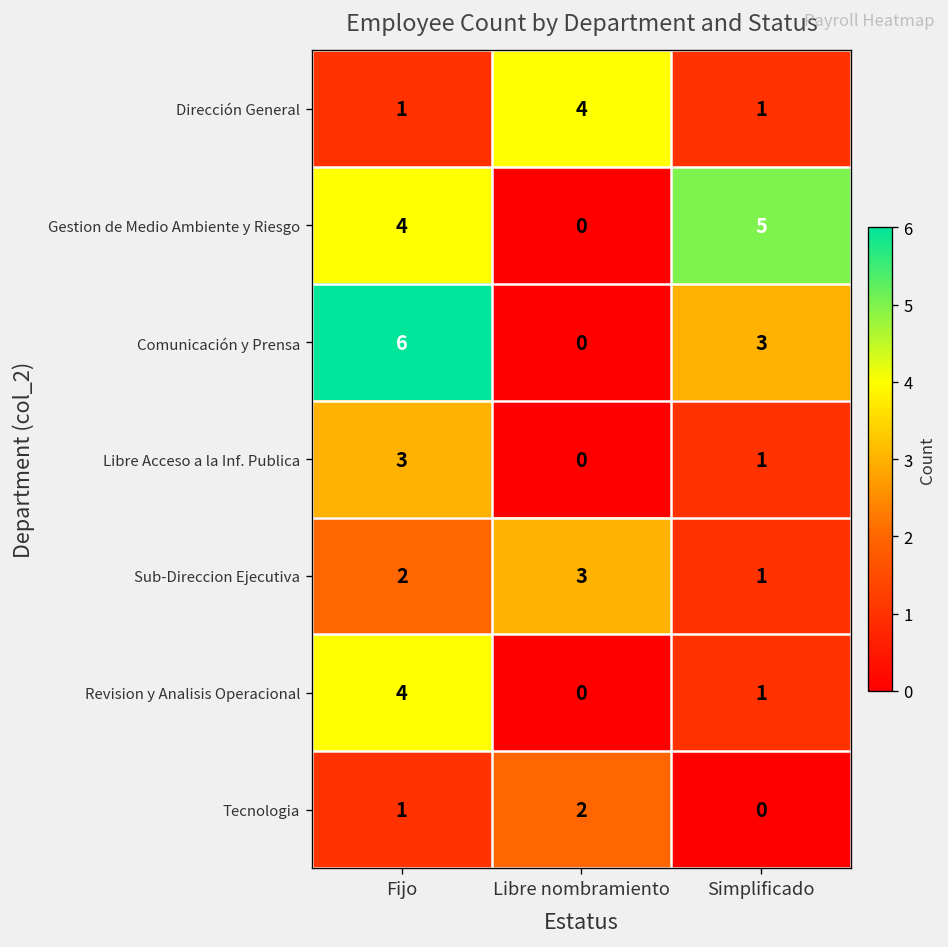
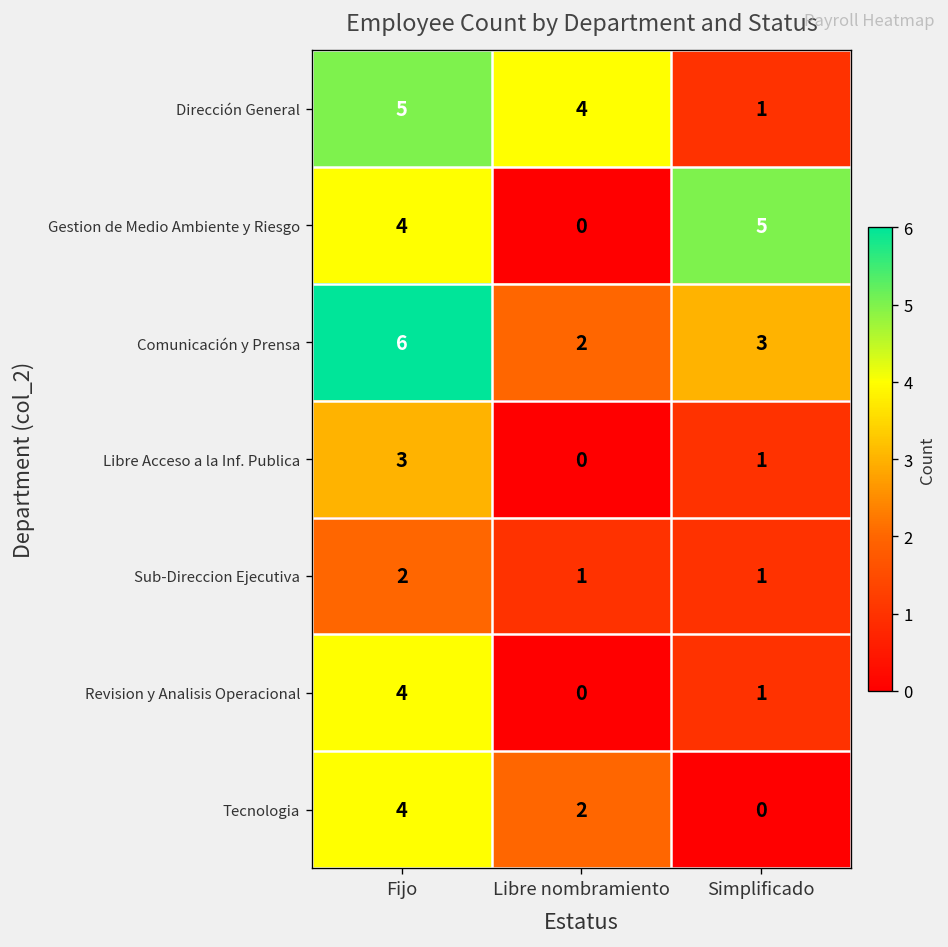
Dirección General, Fijo: 1 -> 5
Comunicación y Prensa, Libre nombramiento: 0 -> 2
Sub-Direccion Ejecutiva, Libre nombramiento: 3 -> 1
Tecnologia, Fijo: 1 -> 4
